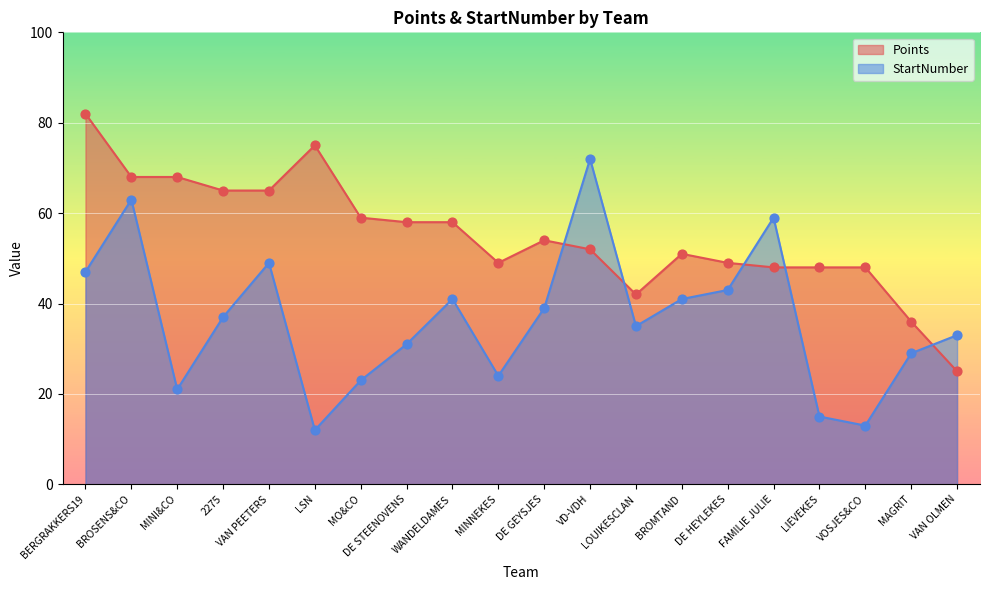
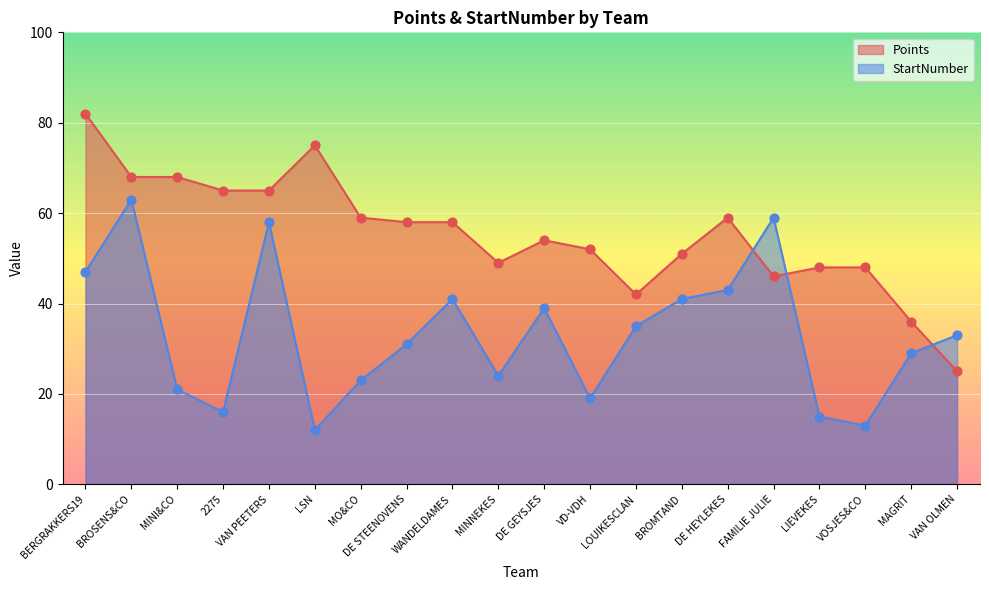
StartNumber, 2275: 37 -> 16
StartNumber, VAN PEETERS: 49 -> 58
StartNumber, VD-VDH: 72 -> 19
Points, DE HEYLEKES: 49 -> 59
Points, FAMILIE JULIE: 48 -> 46
